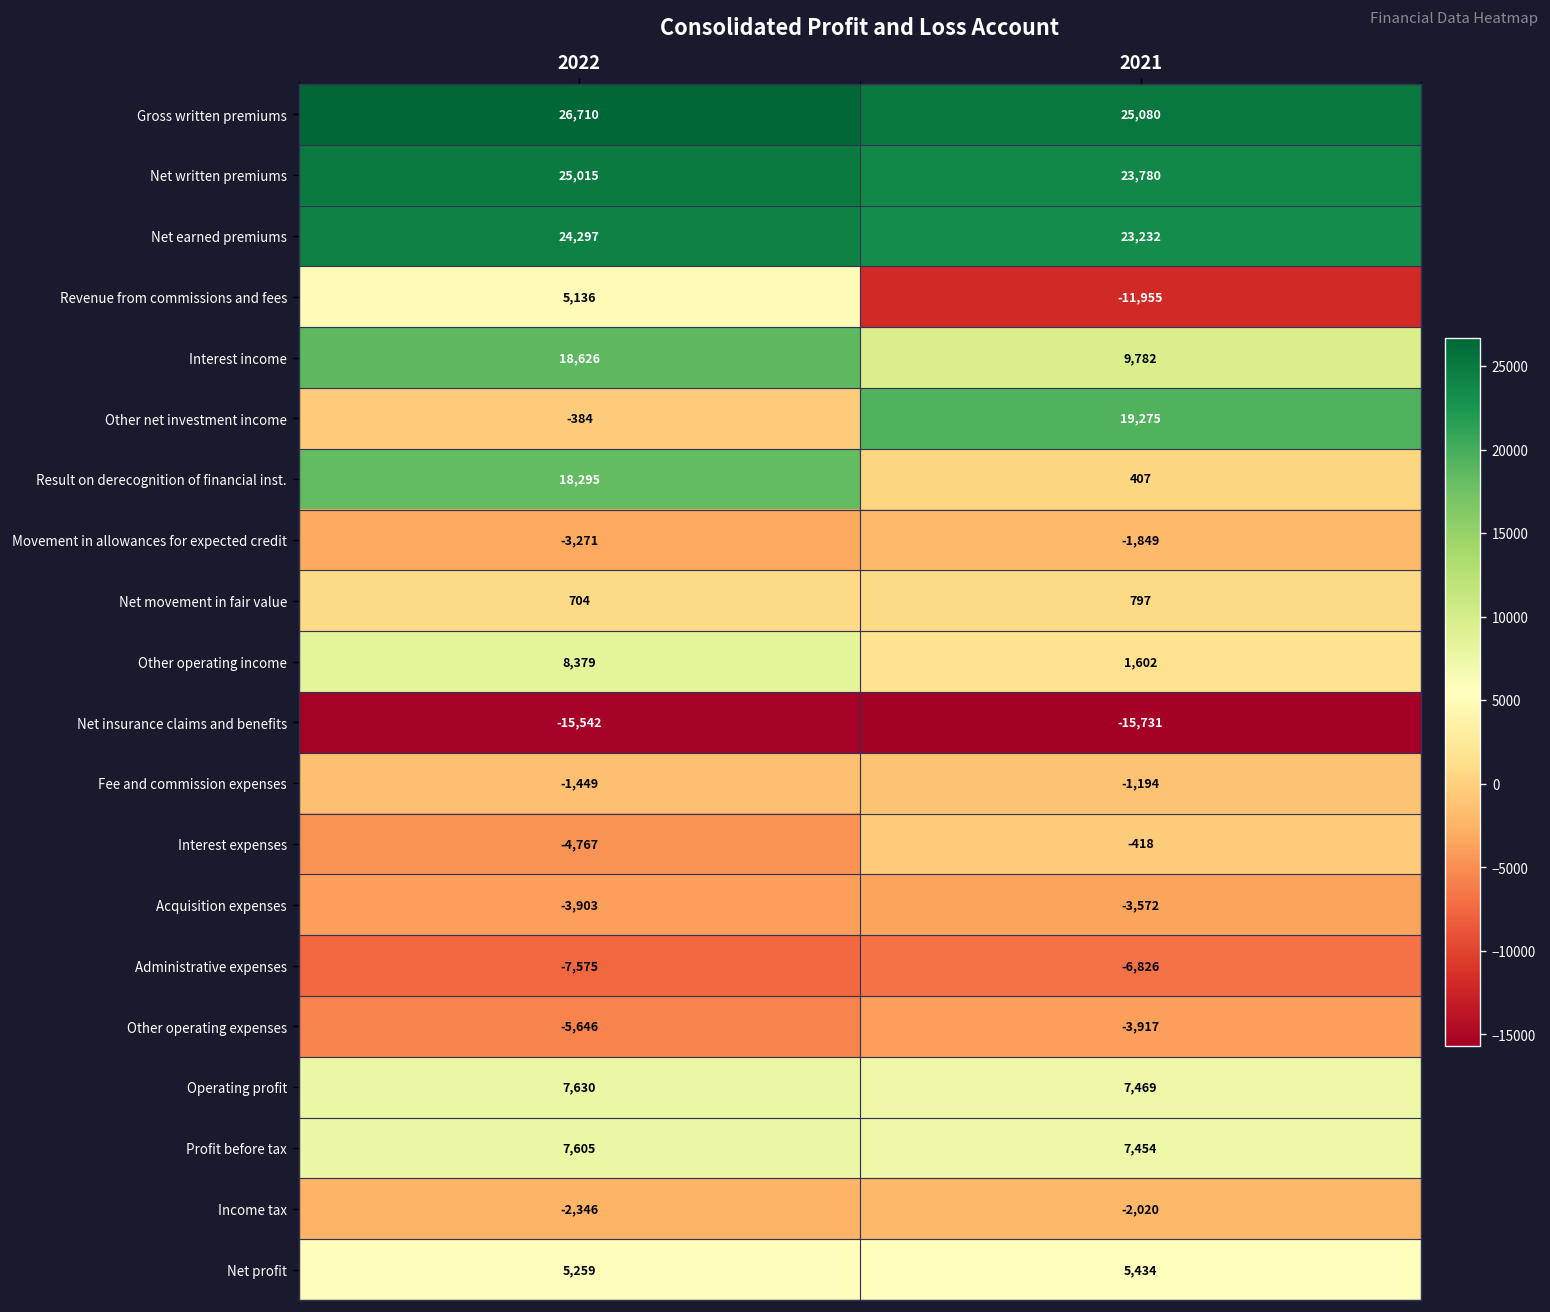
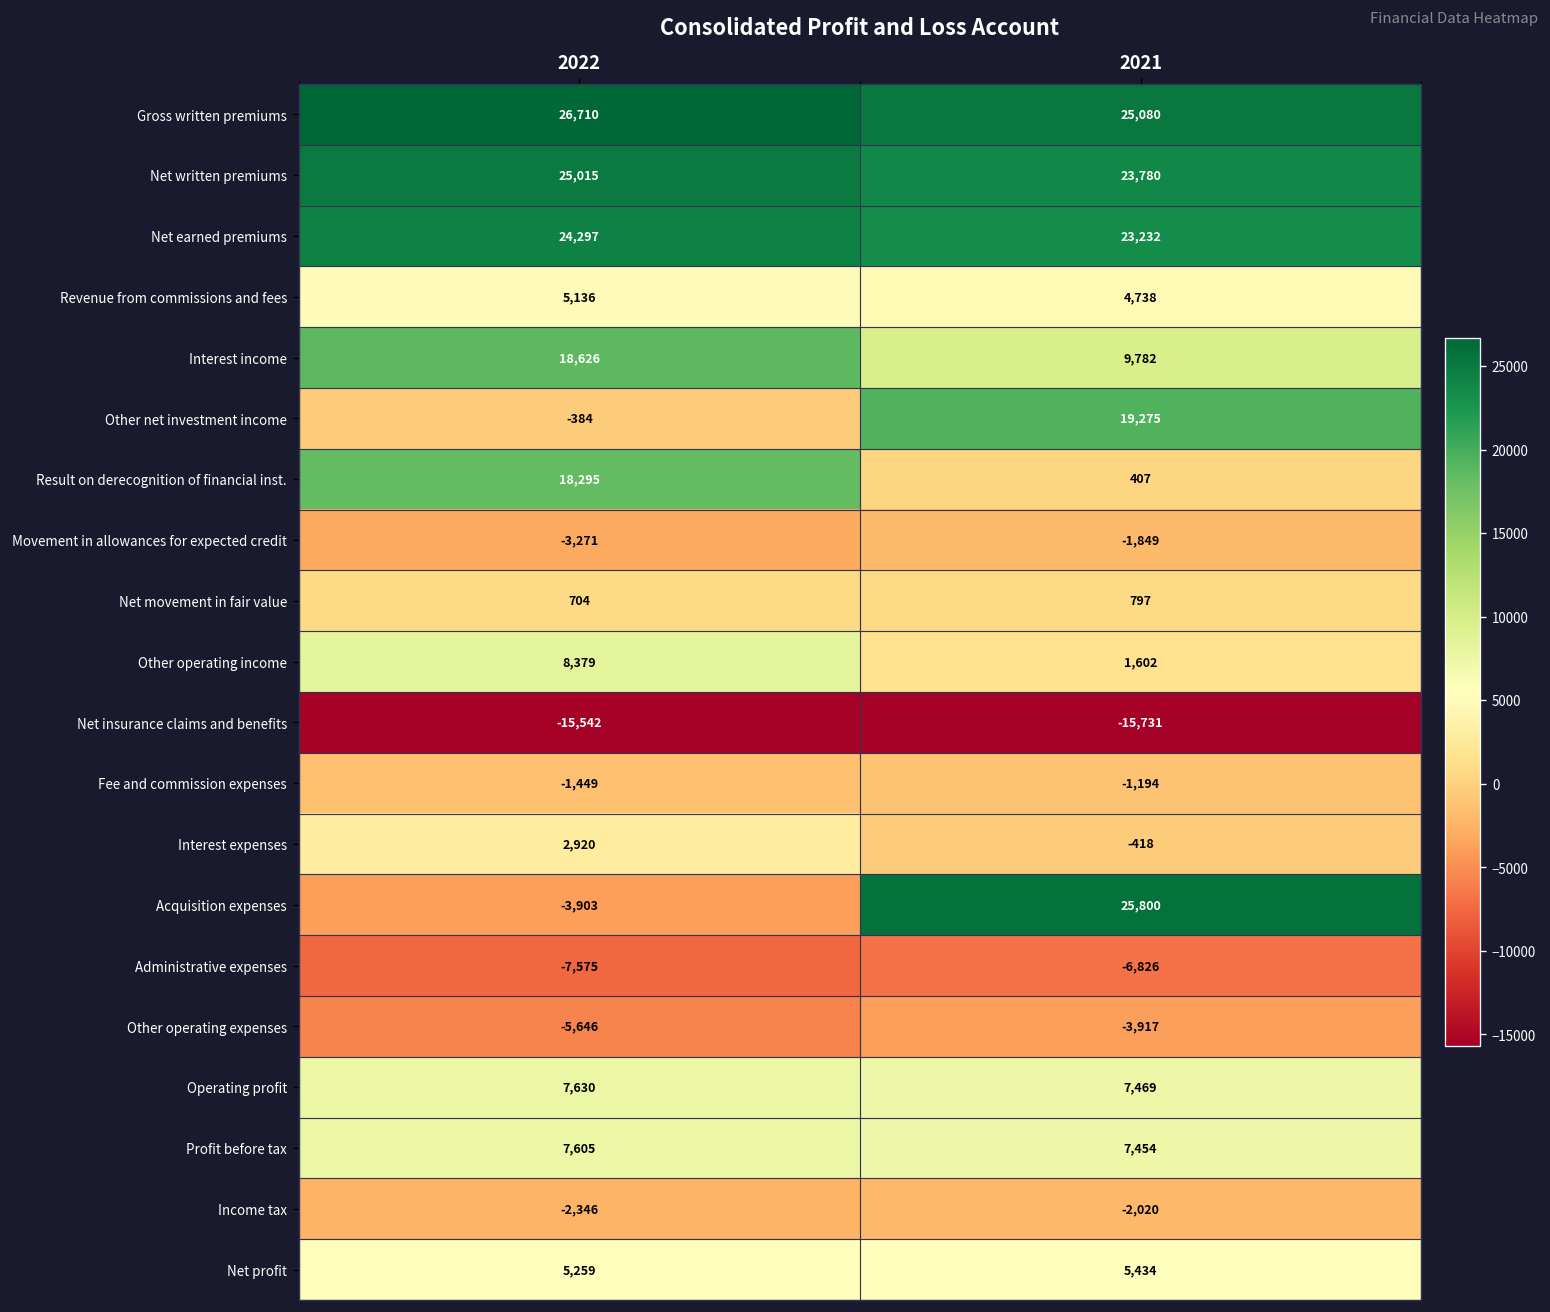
Revenue from commissions and fees, 2021: -11,955 -> 4,738
Interest expenses, 2022: -4,767 -> 2,920
Acquisition expenses, 2021: -3,572 -> 25,800
